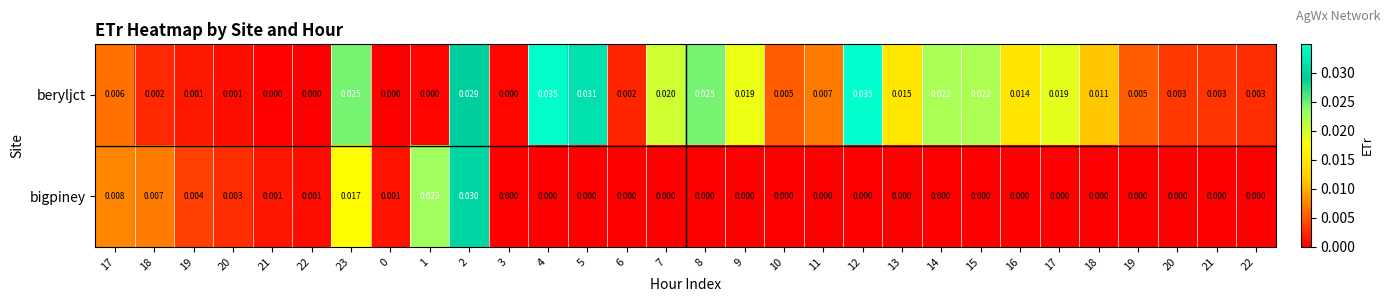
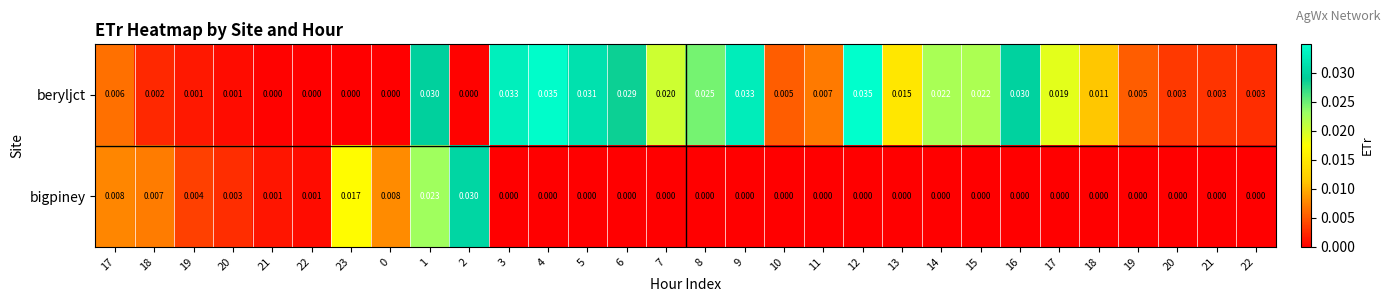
beryljct, 23: 0.025 -> 0.000
beryljct, 1: 0.000 -> 0.030
beryljct, 2: 0.029 -> 0.000
beryljct, 3: 0.000 -> 0.033
beryljct, 6: 0.002 -> 0.029
beryljct, 9: 0.019 -> 0.033
beryljct, 16: 0.014 -> 0.030
bigpiney, 0: 0.001 -> 0.008
